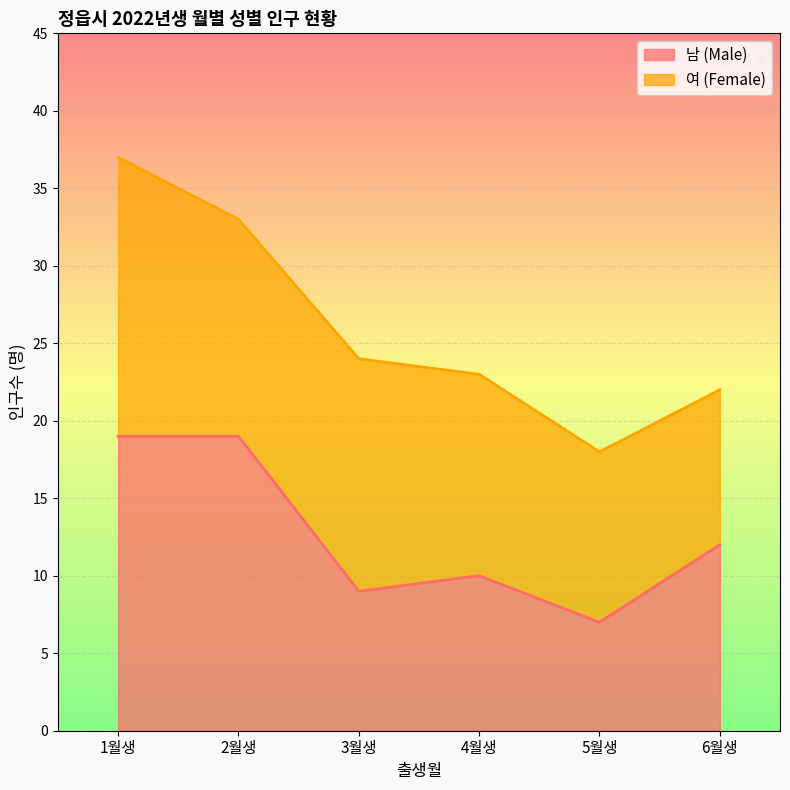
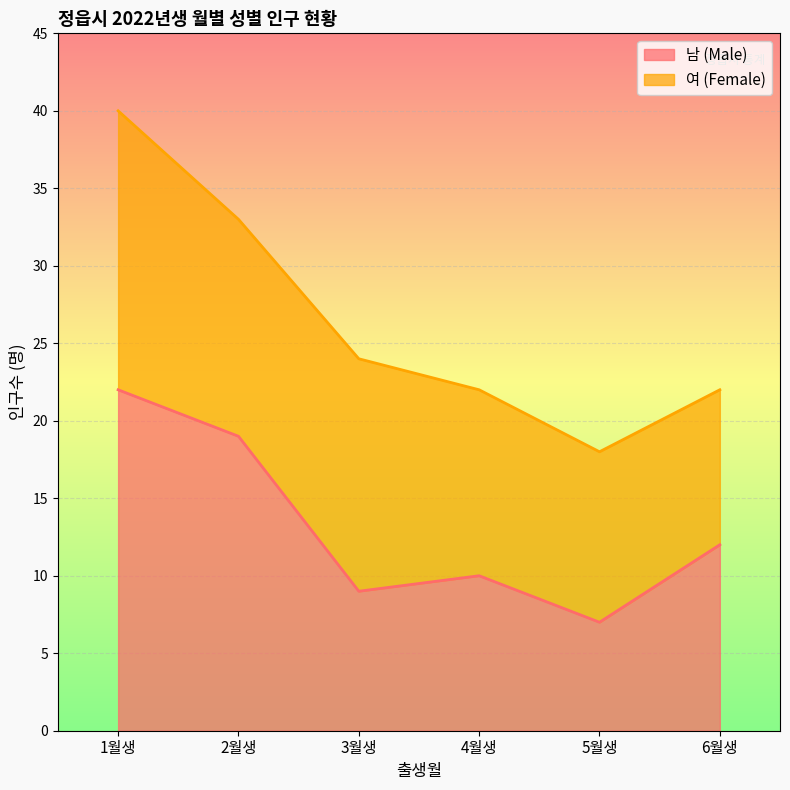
남 (Male), 1월생: 19 -> 22
여 (Female), 4월생: 13 -> 12
